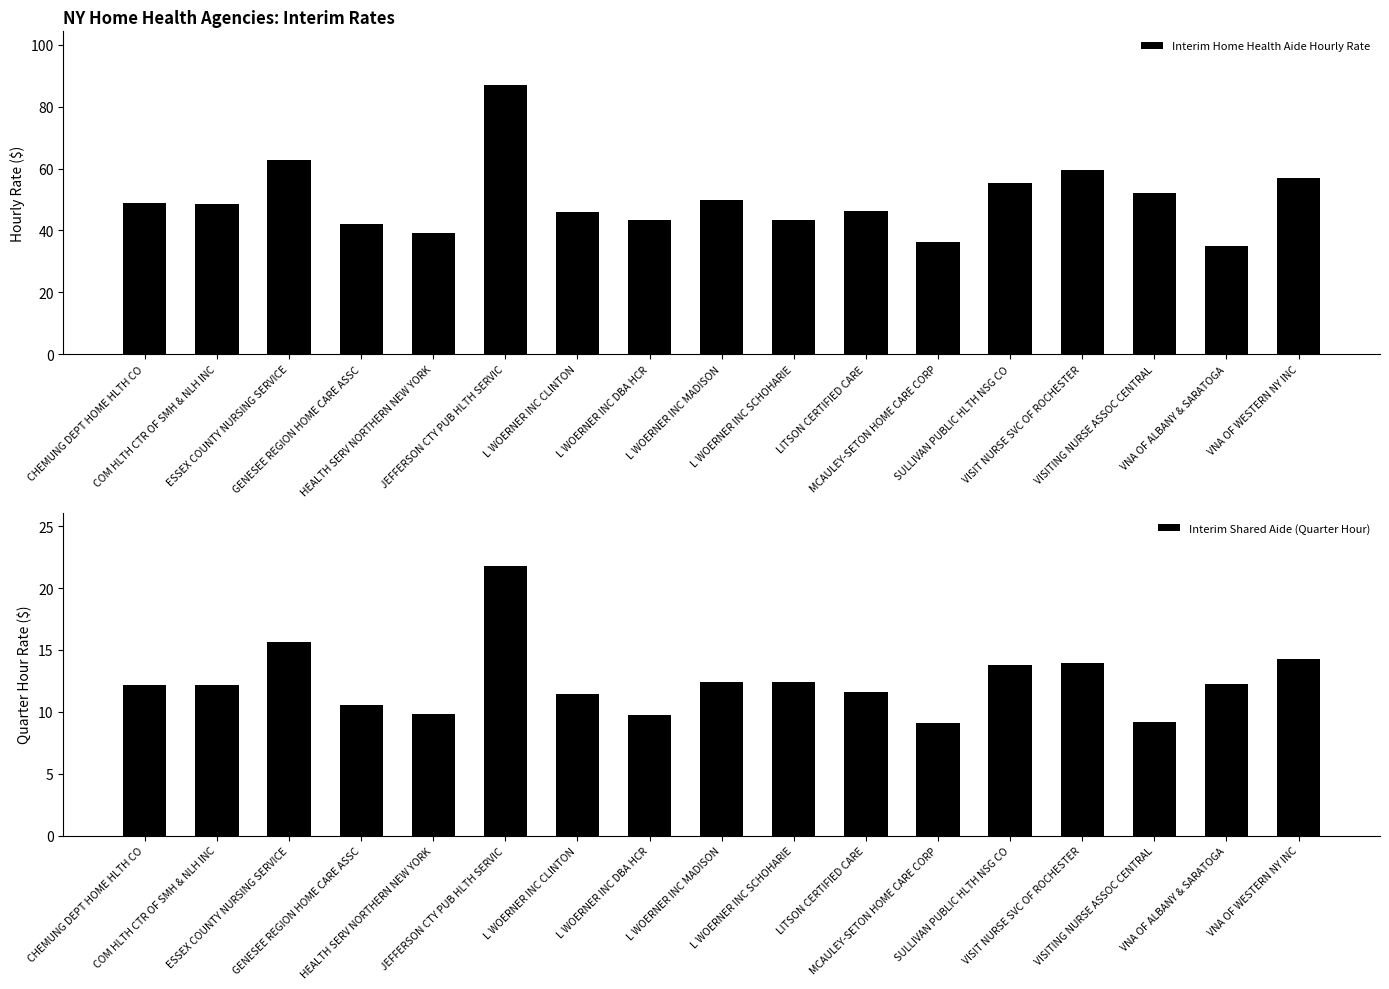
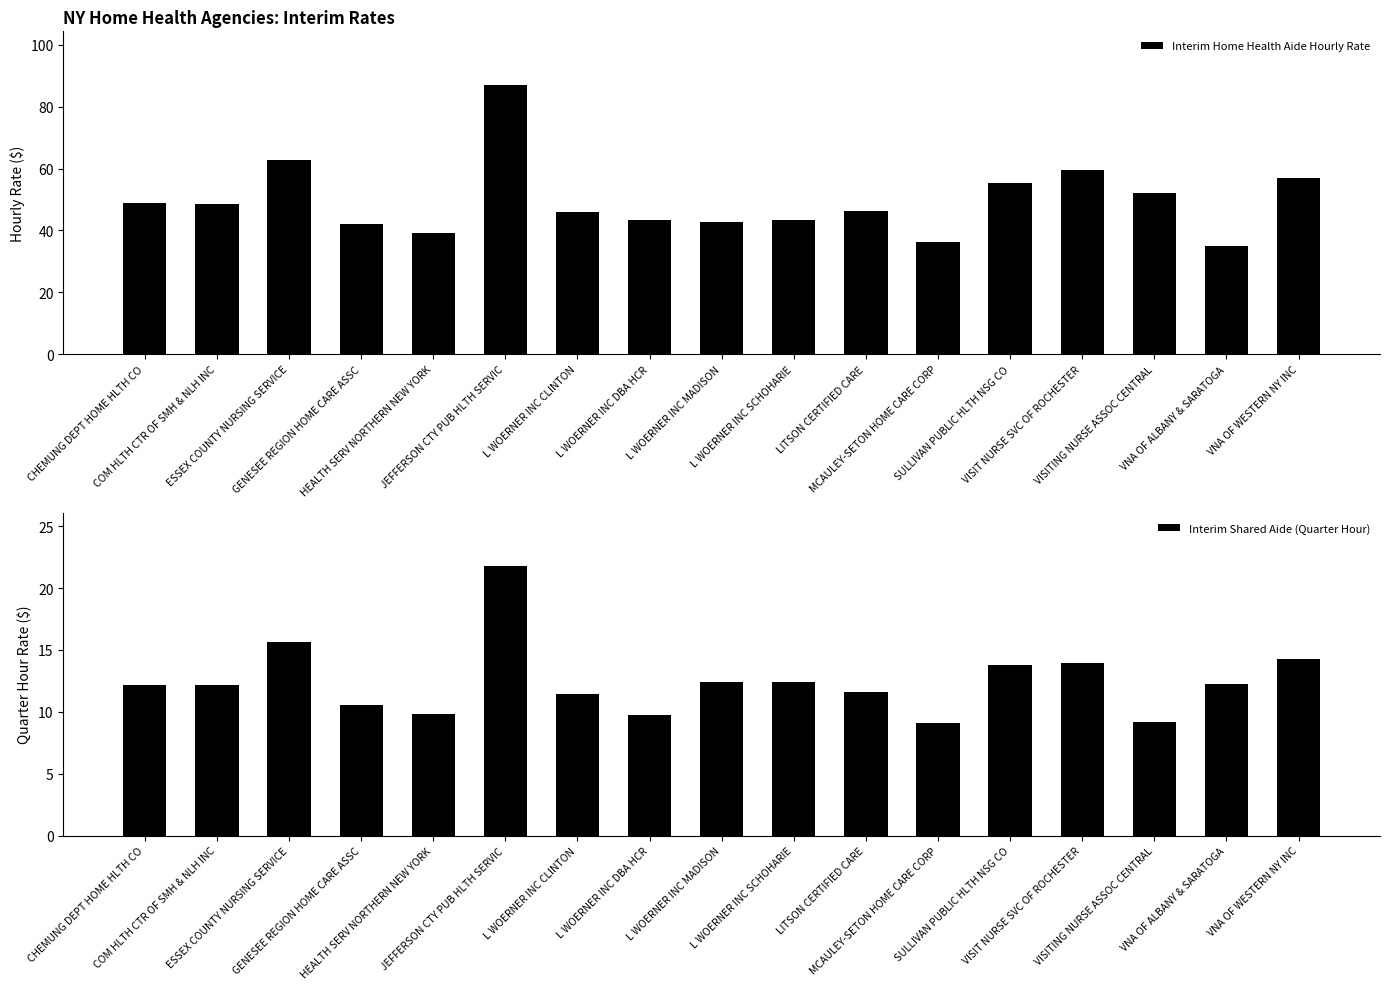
NY Home Health Agencies: Interim Rates, L WOERNER INC MADISON: 50 -> 43
